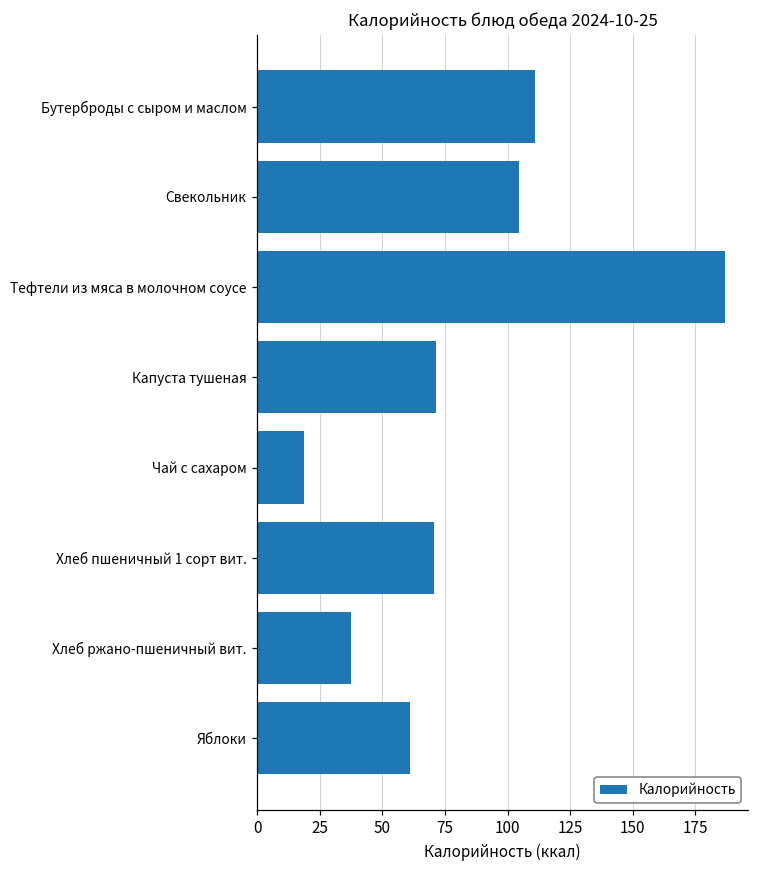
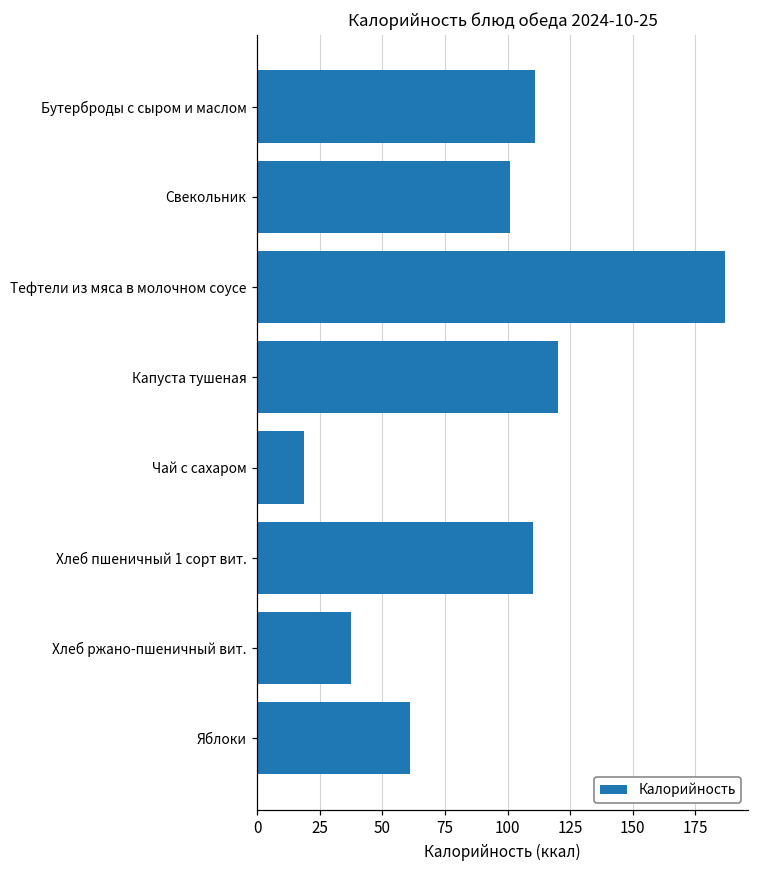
Свекольник: 105 -> 101
Капуста тушеная: 71 -> 120
Хлеб пшеничный 1 сорт вит.: 70 -> 110
